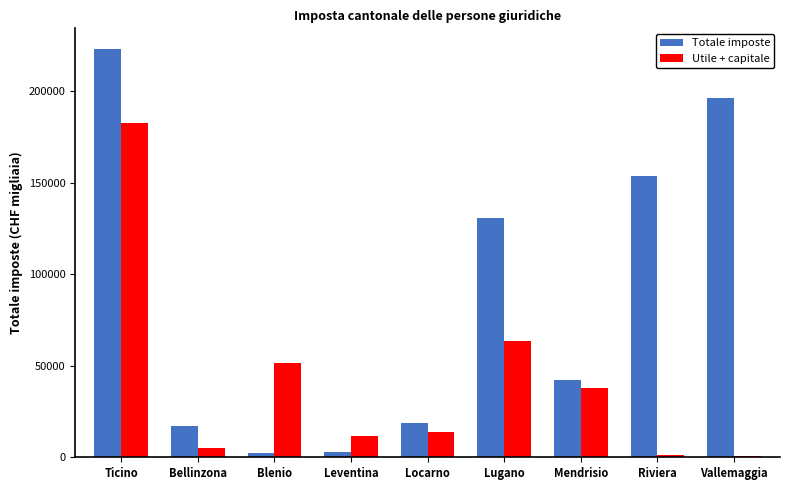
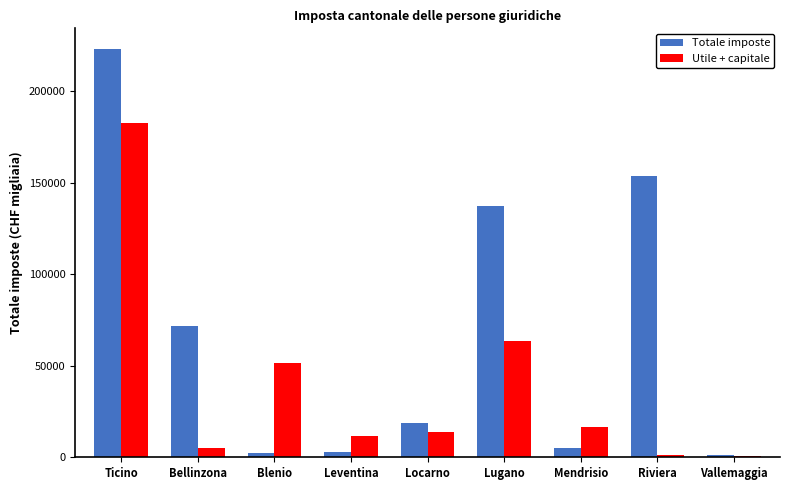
Totale imposte, Bellinzona: 17000 -> 72000
Totale imposte, Lugano: 131000 -> 137000
Totale imposte, Mendrisio: 42000 -> 5000
Utile + capitale, Mendrisio: 38000 -> 16000
Totale imposte, Vallemaggia: 196000 -> 1000
